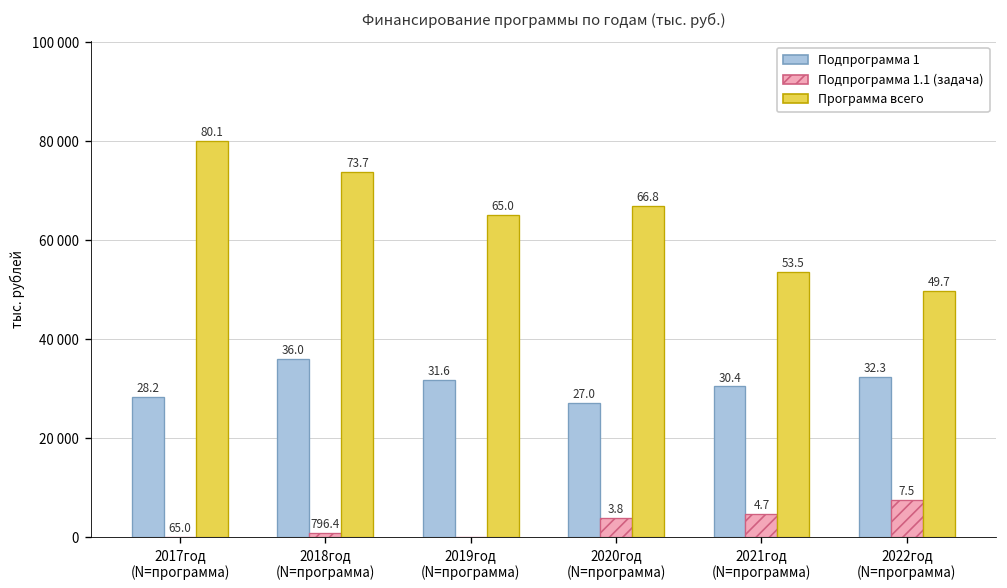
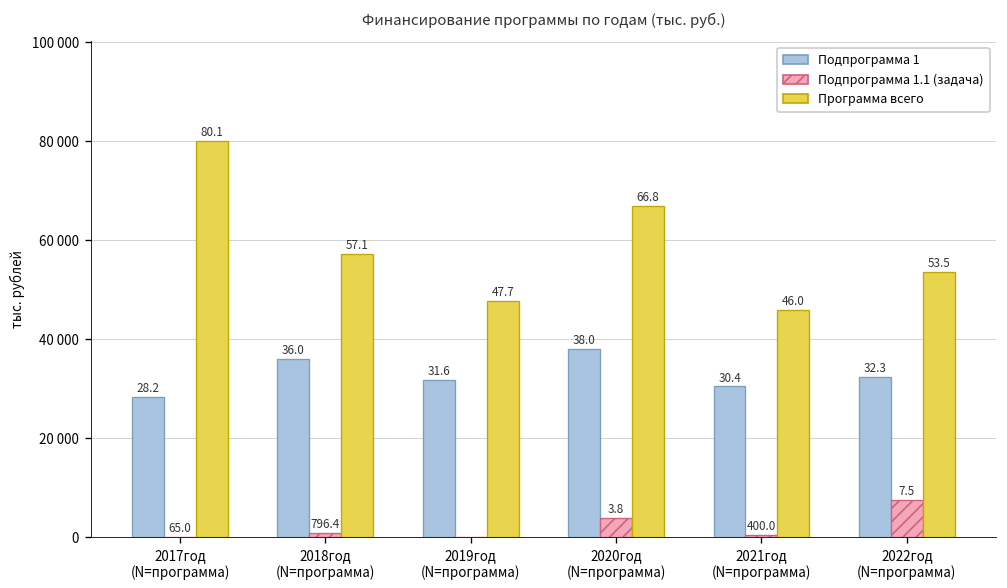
Программа всего, 2018год (N=программа): 73.7 -> 57.1
Программа всего, 2019год (N=программа): 65.0 -> 47.7
Подпрограмма 1, 2020год (N=программа): 27.0 -> 38.0
Подпрограмма 1.1 (задача), 2021год (N=программа): 4.7 -> 400.0
Программа всего, 2021год (N=программа): 53.5 -> 46.0
Программа всего, 2022год (N=программа): 49.7 -> 53.5
